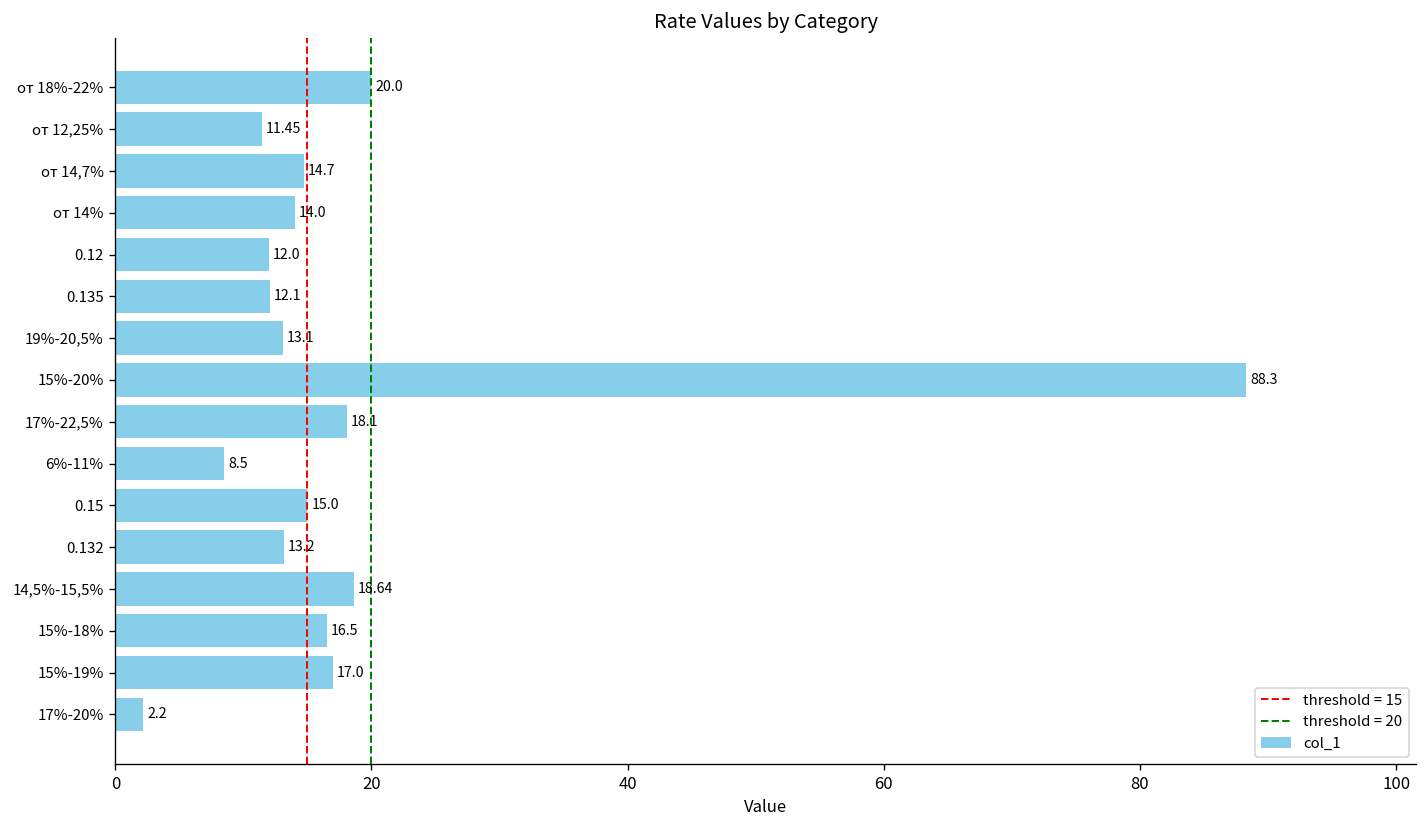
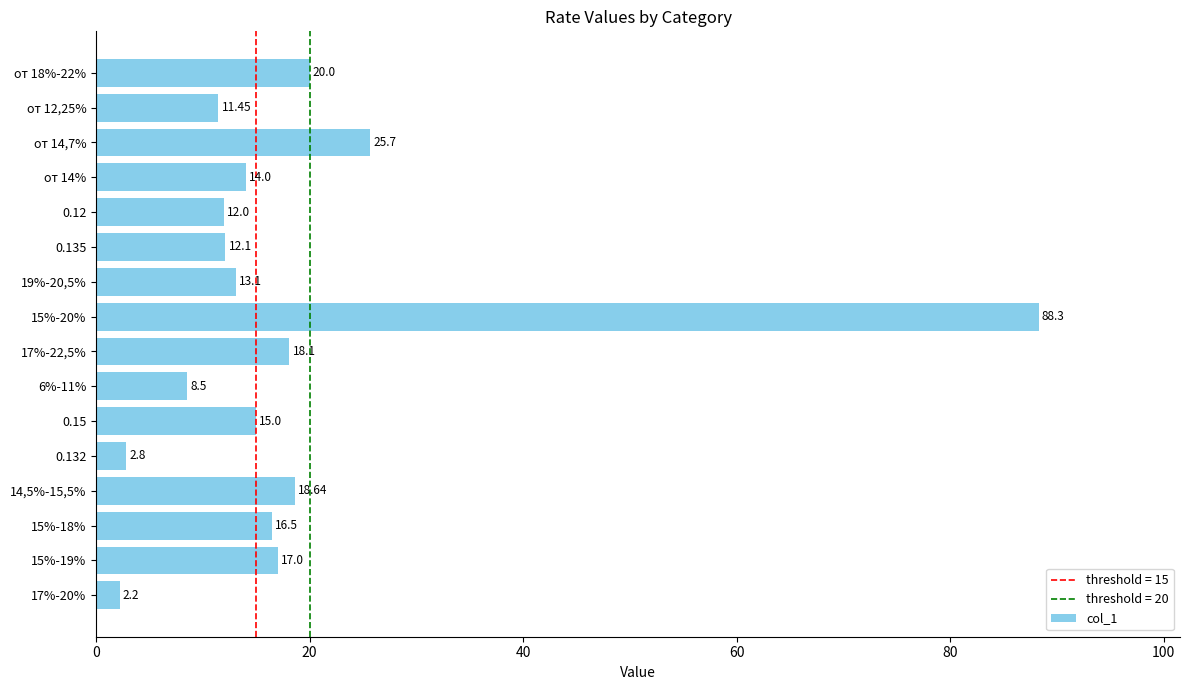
от 14,7%: 14.7 -> 25.7
0.132: 13.2 -> 2.8
